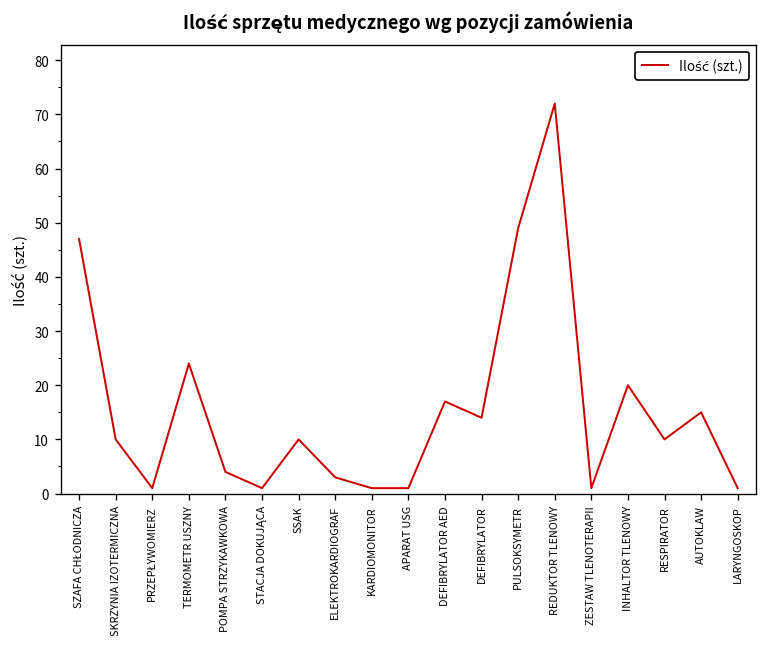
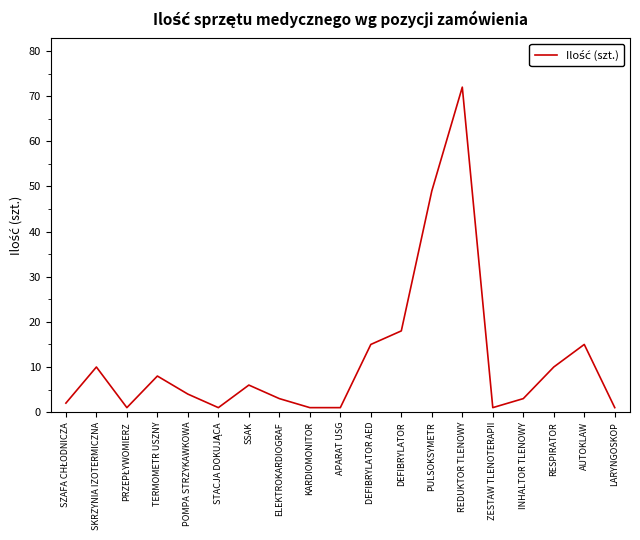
SZAFA CHŁODNICZA: 47 -> 2
TERMOMETR USZNY: 24 -> 8
SSAK: 10 -> 6
DEFIBRYLATOR AED: 17 -> 15
DEFIBRYLATOR: 14 -> 18
INHALTOR TLENOWY: 20 -> 3
